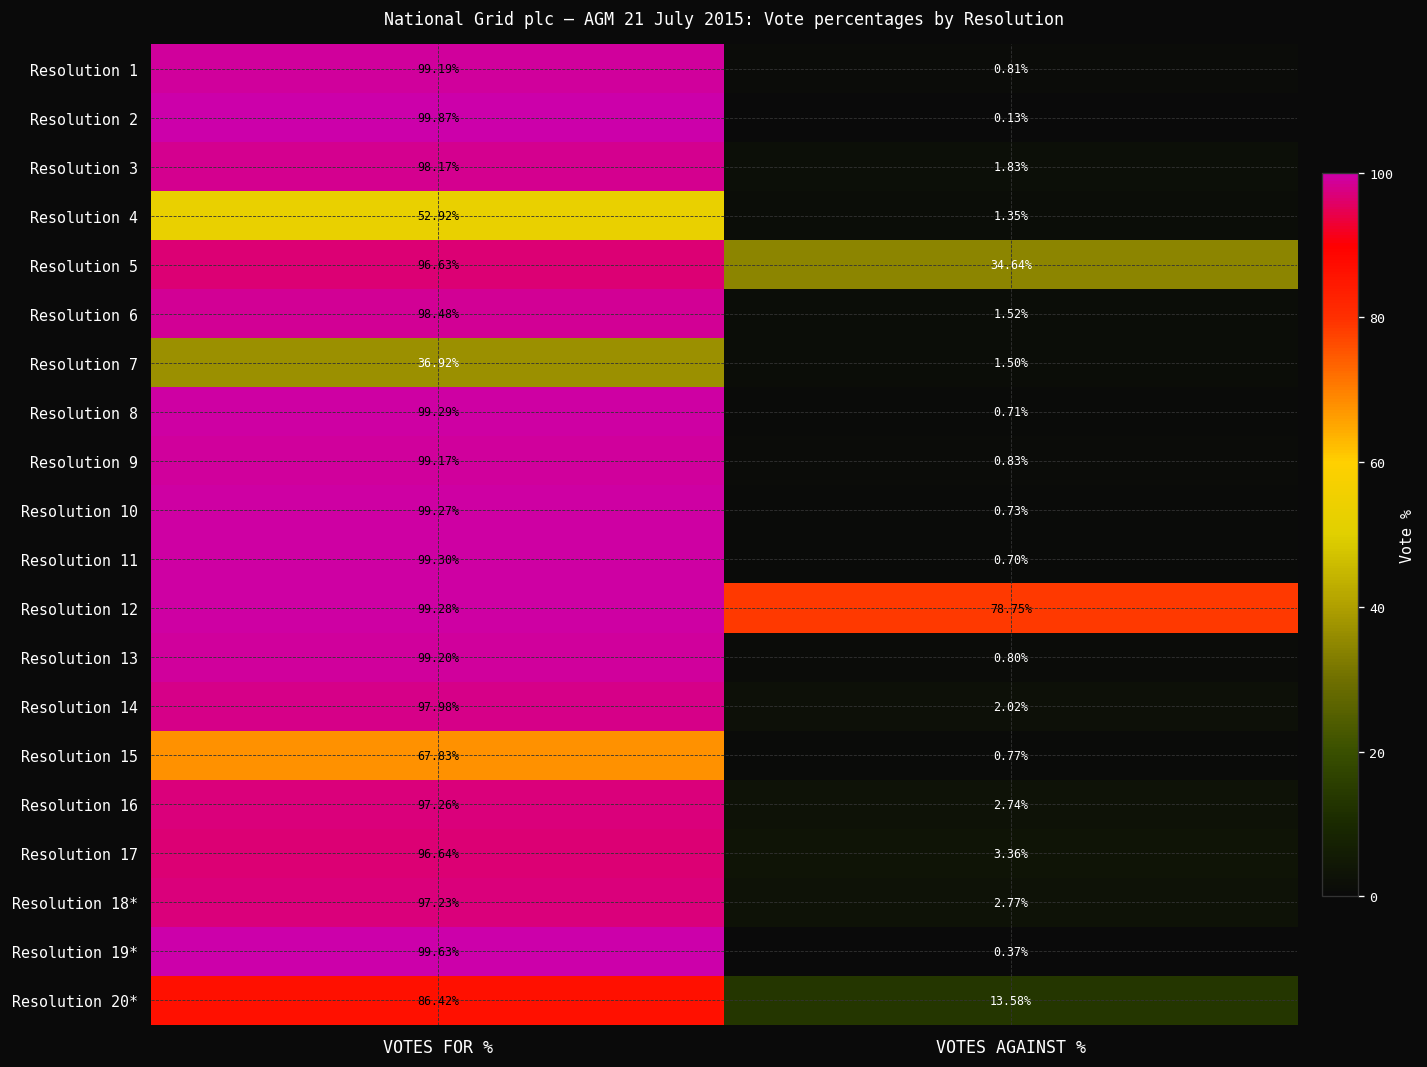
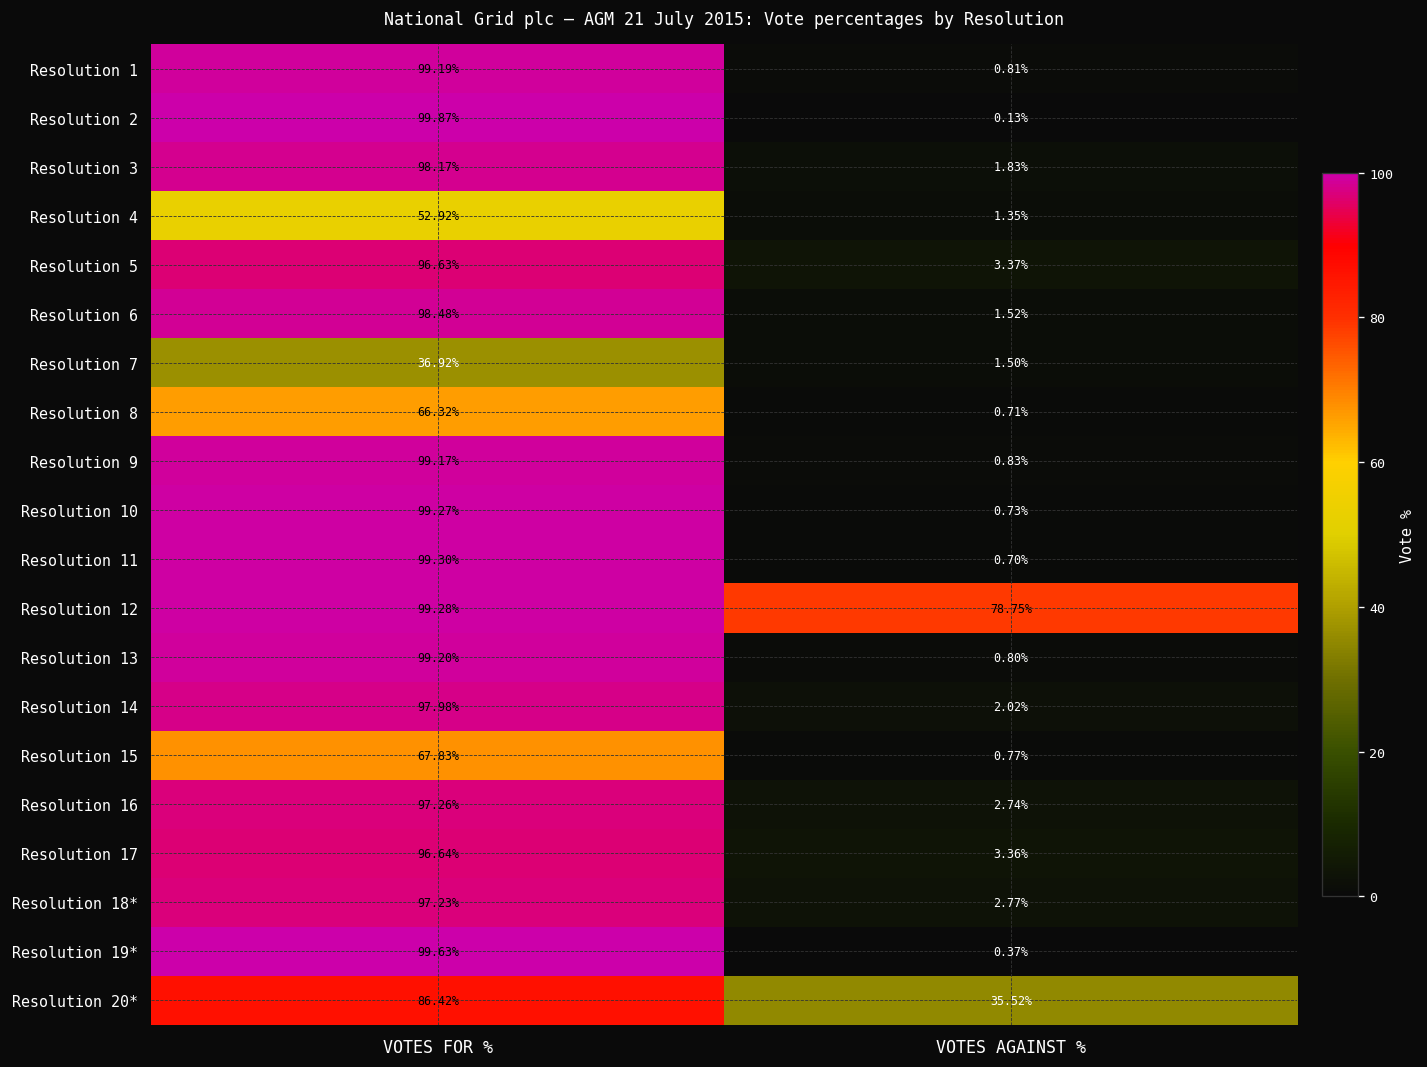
Resolution 5, VOTES AGAINST %: 34.64% -> 3.37%
Resolution 8, VOTES FOR %: 99.29% -> 66.32%
Resolution 20*, VOTES AGAINST %: 13.58% -> 35.52%
